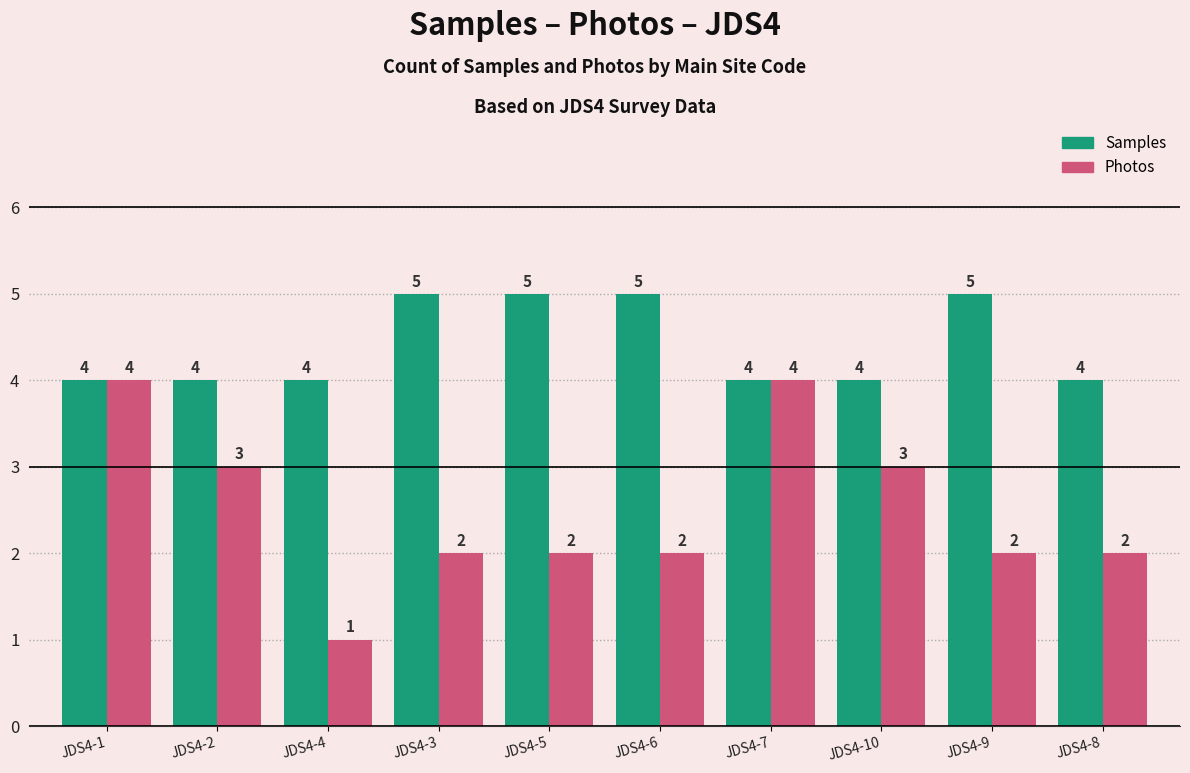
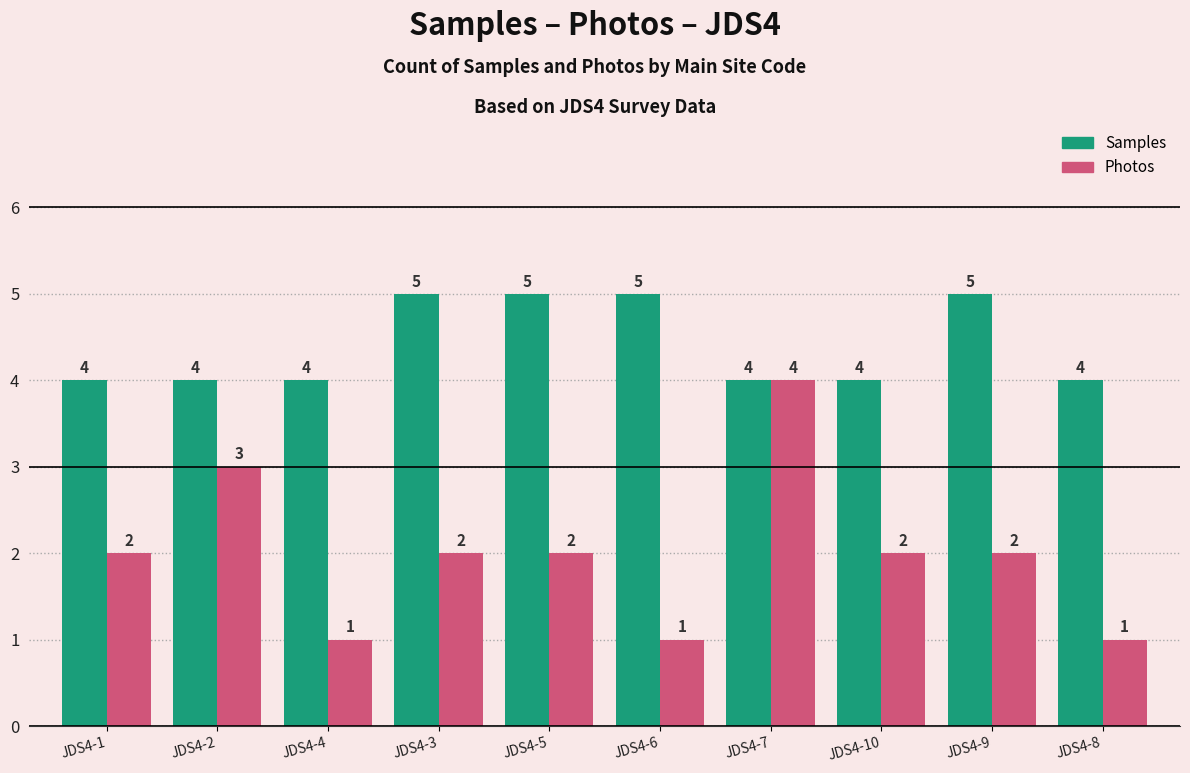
Photos, JDS4-1: 4 -> 2
Photos, JDS4-6: 2 -> 1
Photos, JDS4-10: 3 -> 2
Photos, JDS4-8: 2 -> 1
